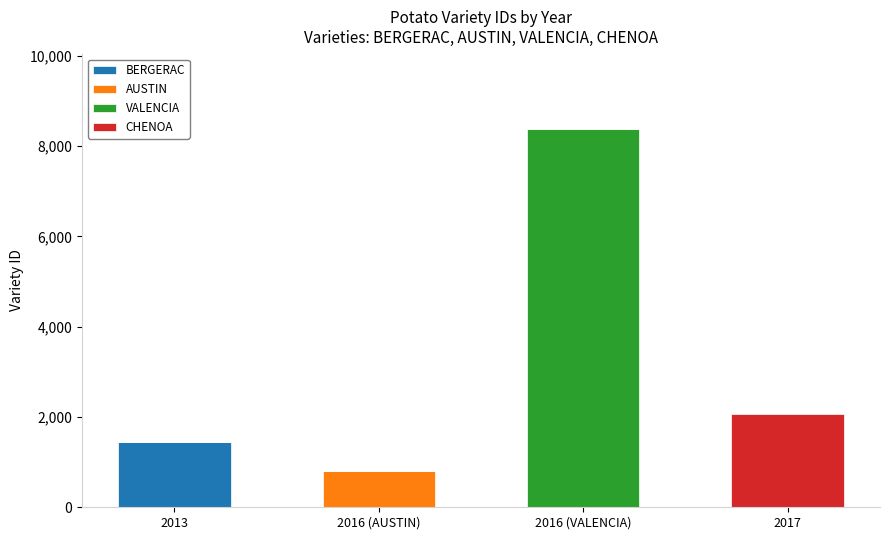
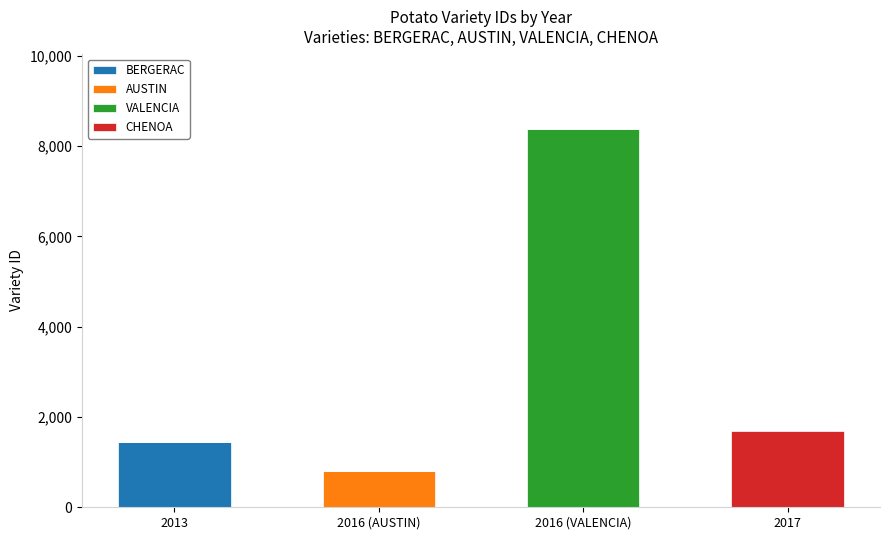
CHENOA, 2017: 2,100 -> 1,700
